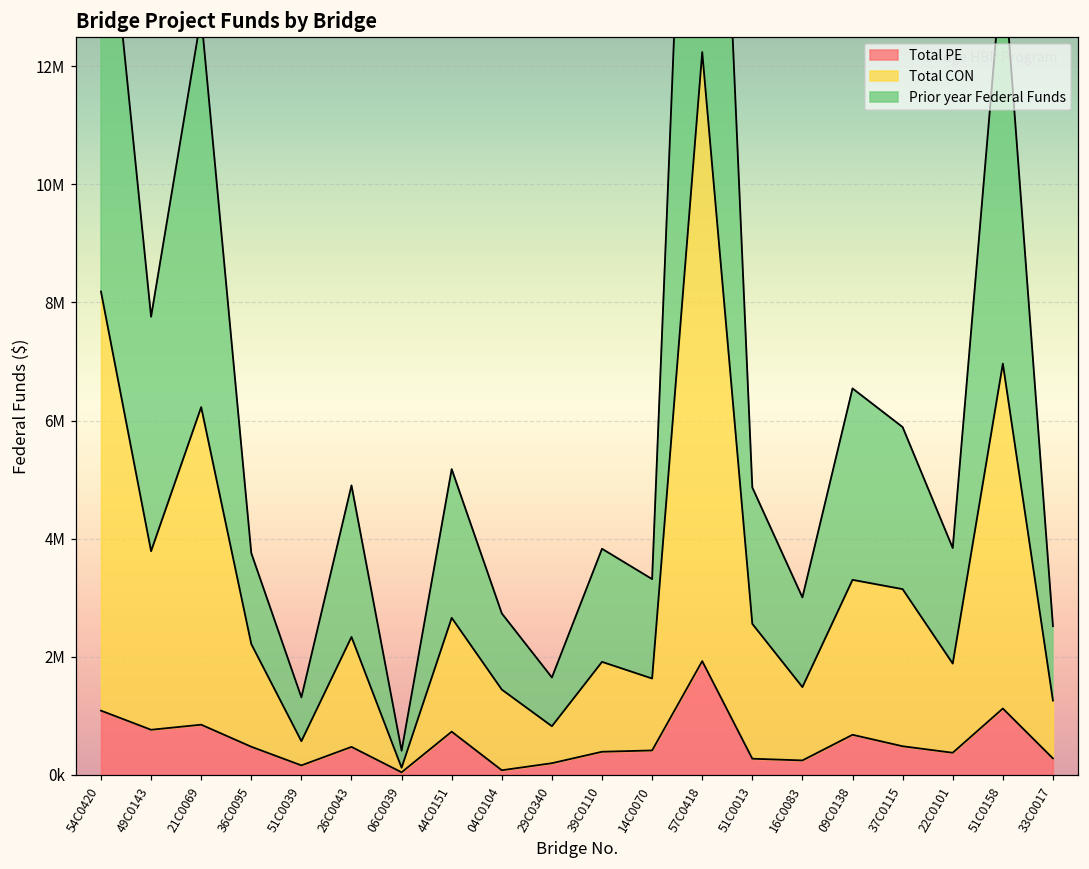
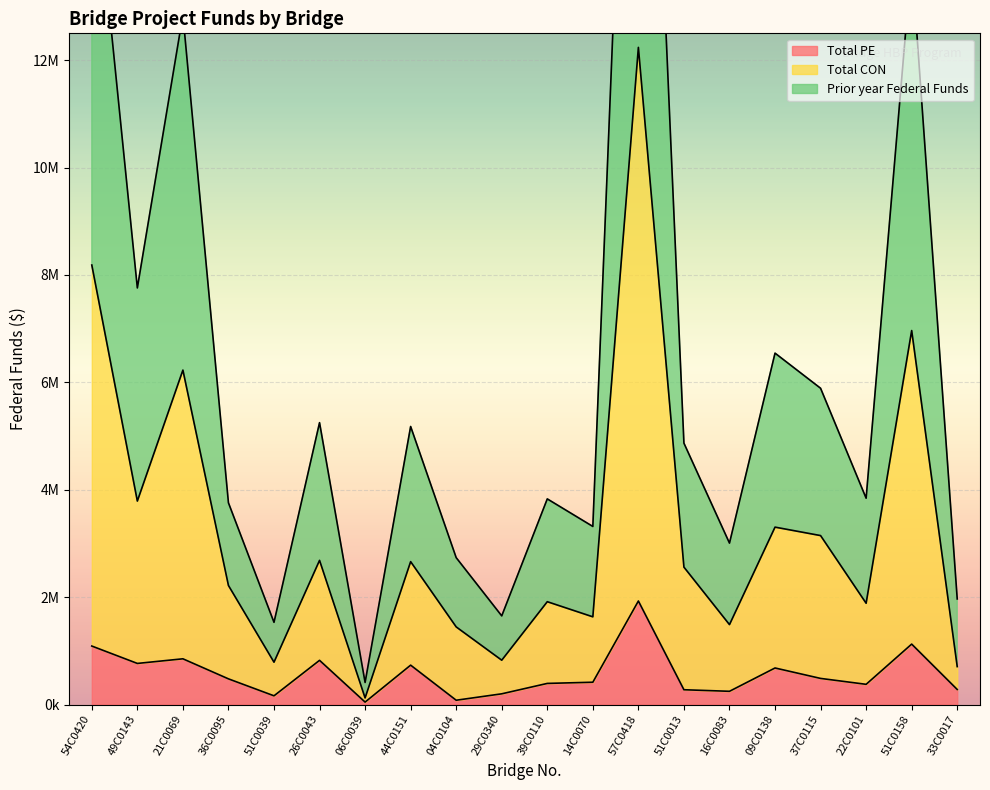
Total CON, 51C0039: 400000 -> 600000
Total PE, 26C0043: 500000 -> 800000
Total CON, 33C0017: 1000000 -> 400000
